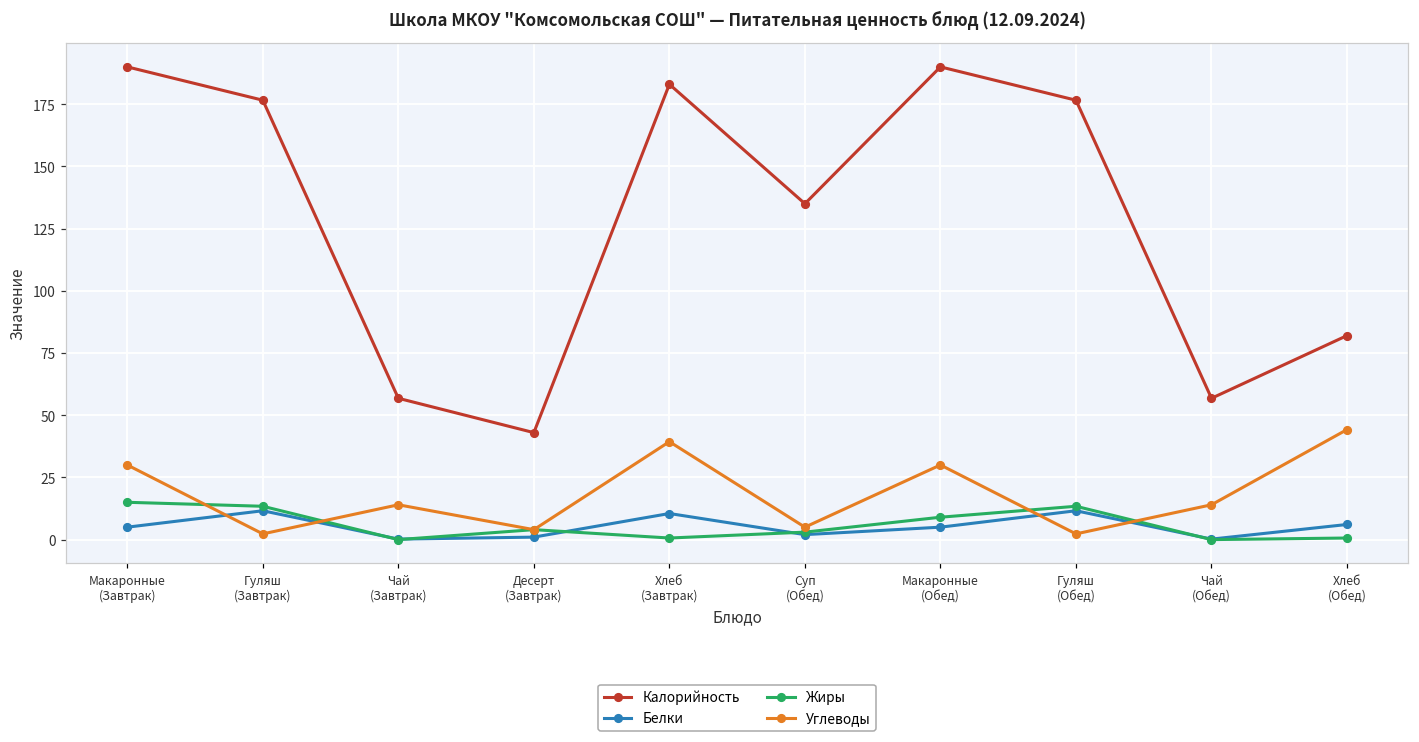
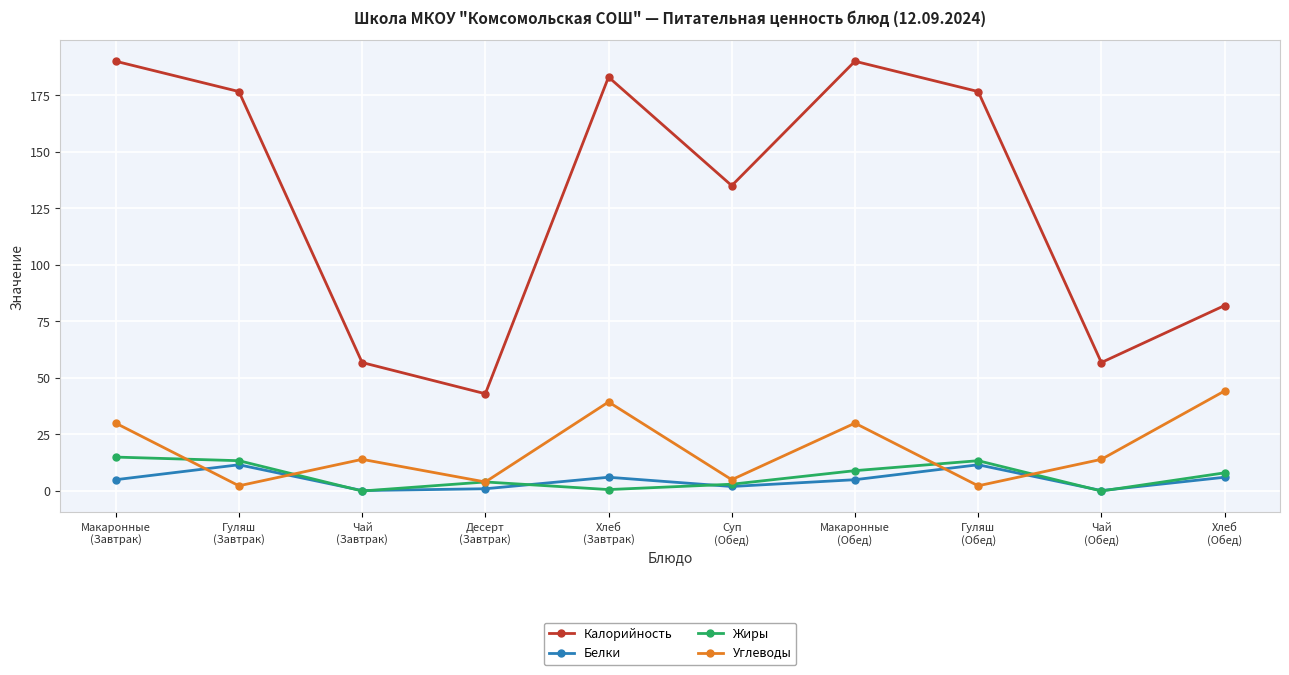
Белки, Хлеб (Завтрак): 10 -> 6
Жиры, Хлеб (Обед): 1 -> 8
